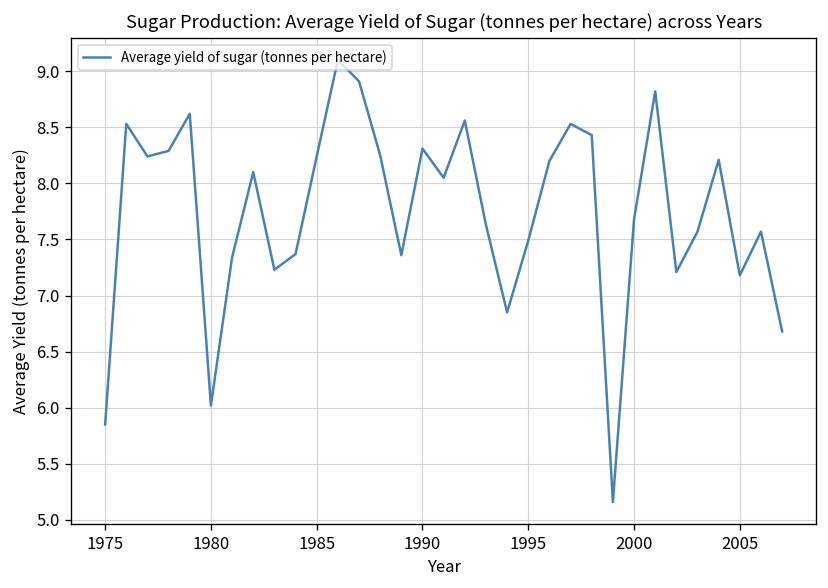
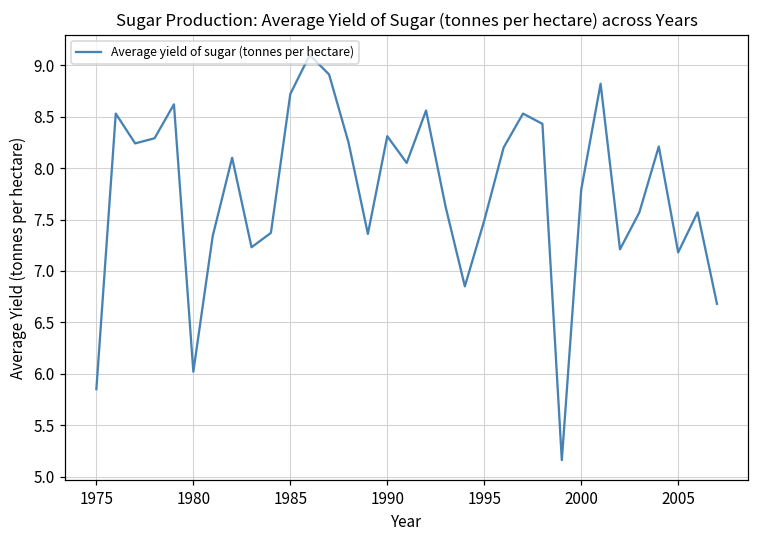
1985: 8.2 -> 8.7
2000: 7.7 -> 7.8
